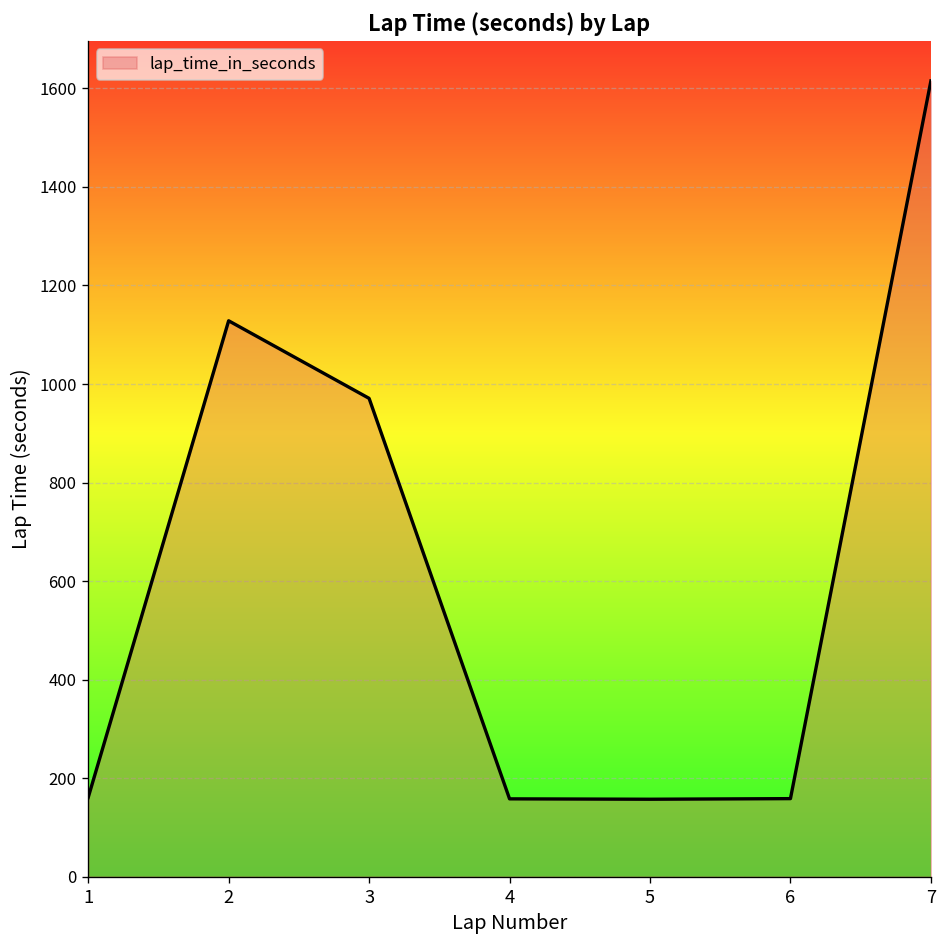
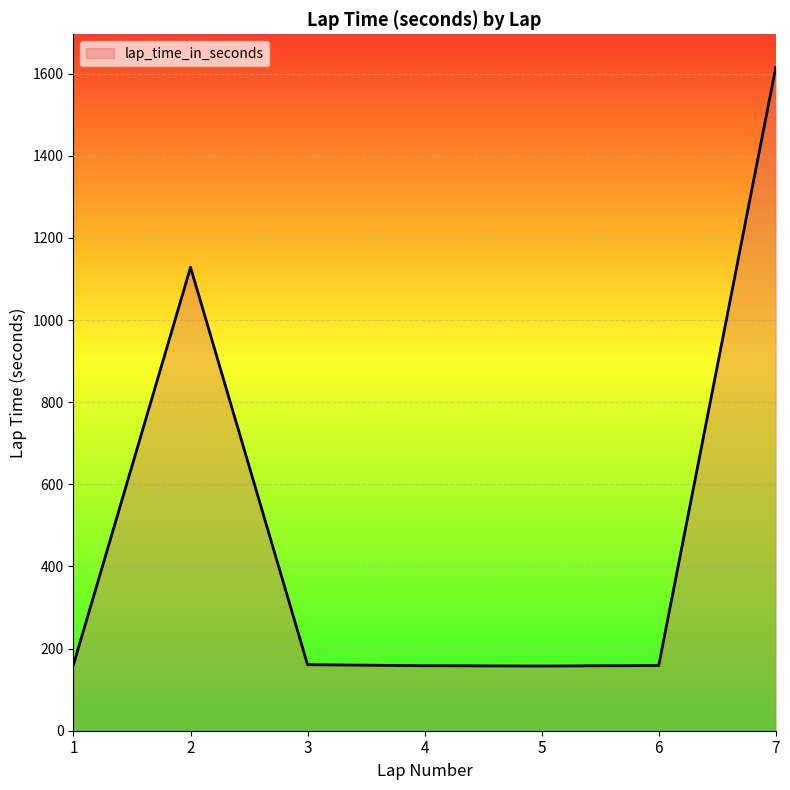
3: 970 -> 160
